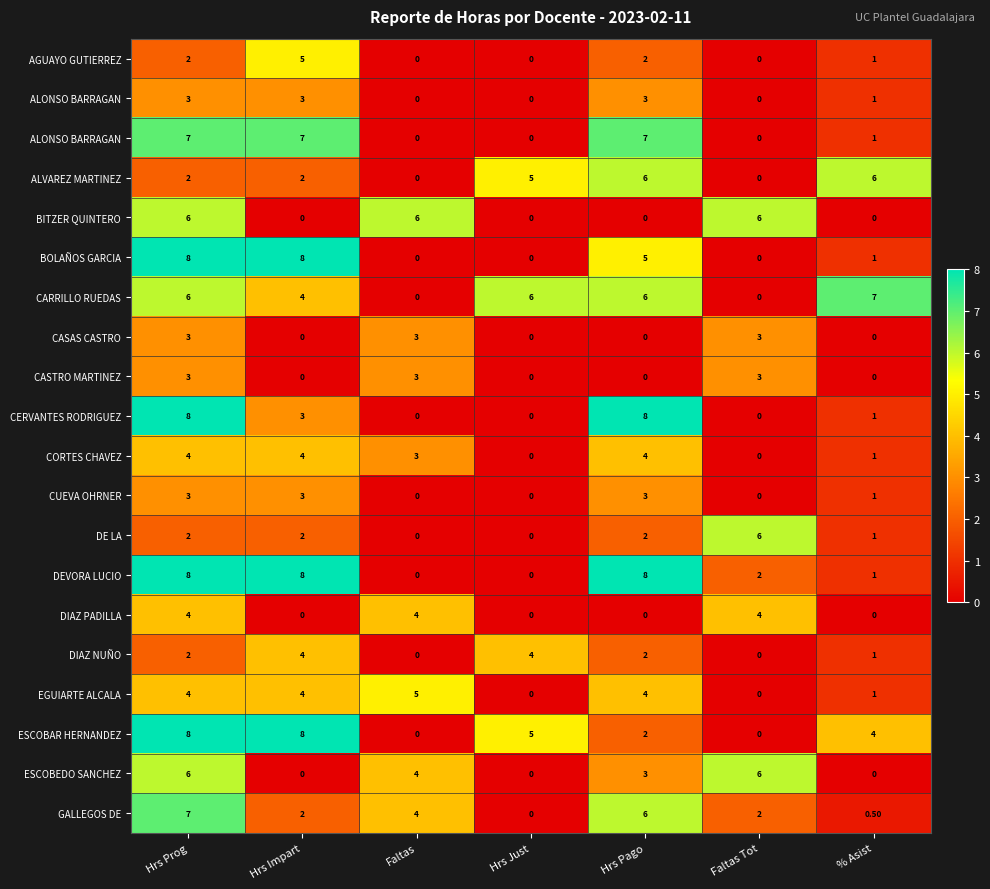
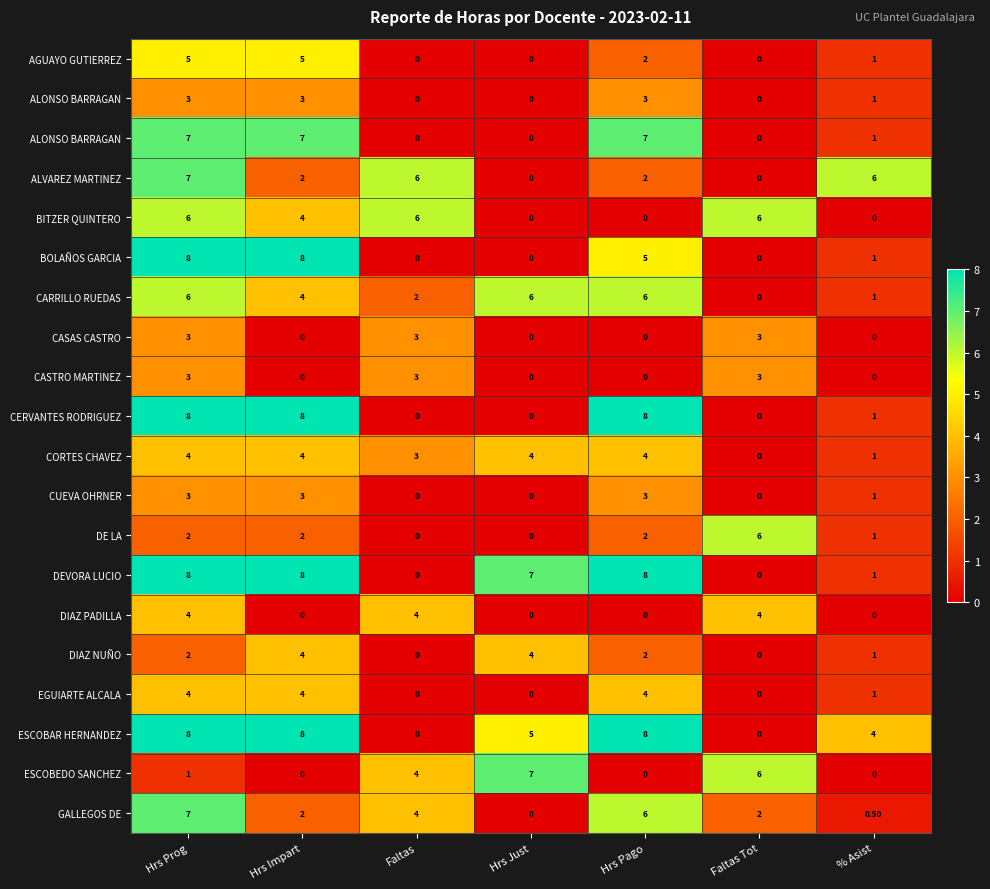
AGUAYO GUTIERREZ, Hrs Prog: 2 -> 5
ALVAREZ MARTINEZ, Hrs Prog: 2 -> 7
ALVAREZ MARTINEZ, Faltas: 0 -> 6
ALVAREZ MARTINEZ, Hrs Just: 5 -> 0
ALVAREZ MARTINEZ, Hrs Pago: 6 -> 2
BITZER QUINTERO, Hrs Impart: 0 -> 4
CARRILLO RUEDAS, Faltas: 0 -> 2
CARRILLO RUEDAS, % Asist: 7 -> 1
CERVANTES RODRIGUEZ, Hrs Impart: 3 -> 8
CORTES CHAVEZ, Hrs Just: 0 -> 4
DEVORA LUCIO, Hrs Just: 0 -> 7
DEVORA LUCIO, Faltas Tot: 2 -> 0
EGUIARTE ALCALA, Faltas: 5 -> 0
ESCOBAR HERNANDEZ, Hrs Pago: 2 -> 8
ESCOBEDO SANCHEZ, Hrs Prog: 6 -> 1
ESCOBEDO SANCHEZ, Hrs Just: 0 -> 7
ESCOBEDO SANCHEZ, Hrs Pago: 3 -> 0
